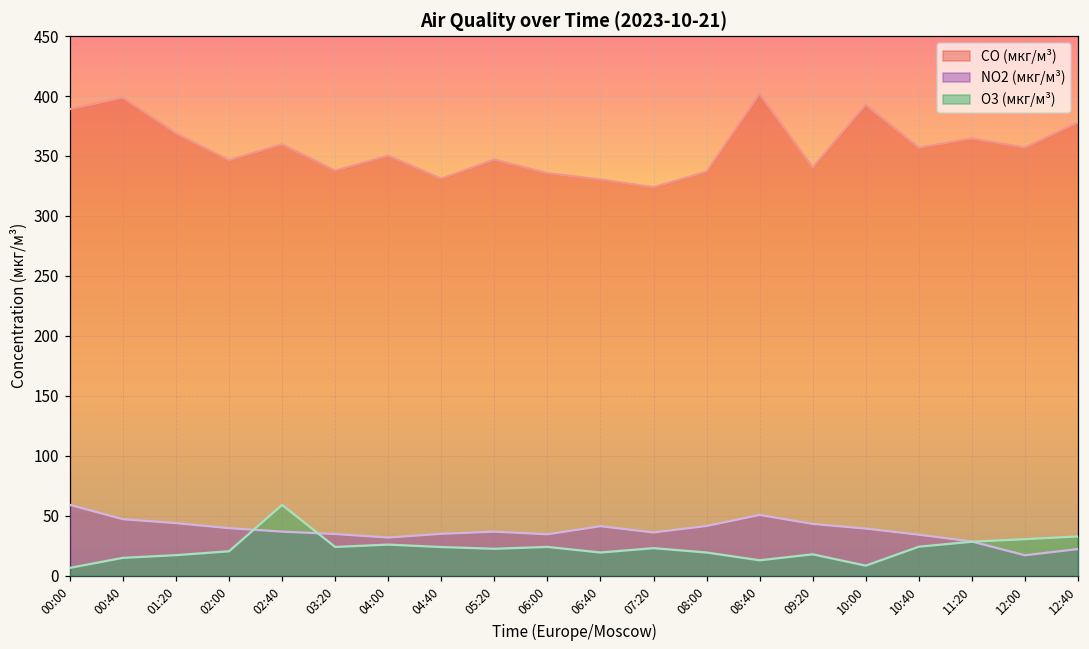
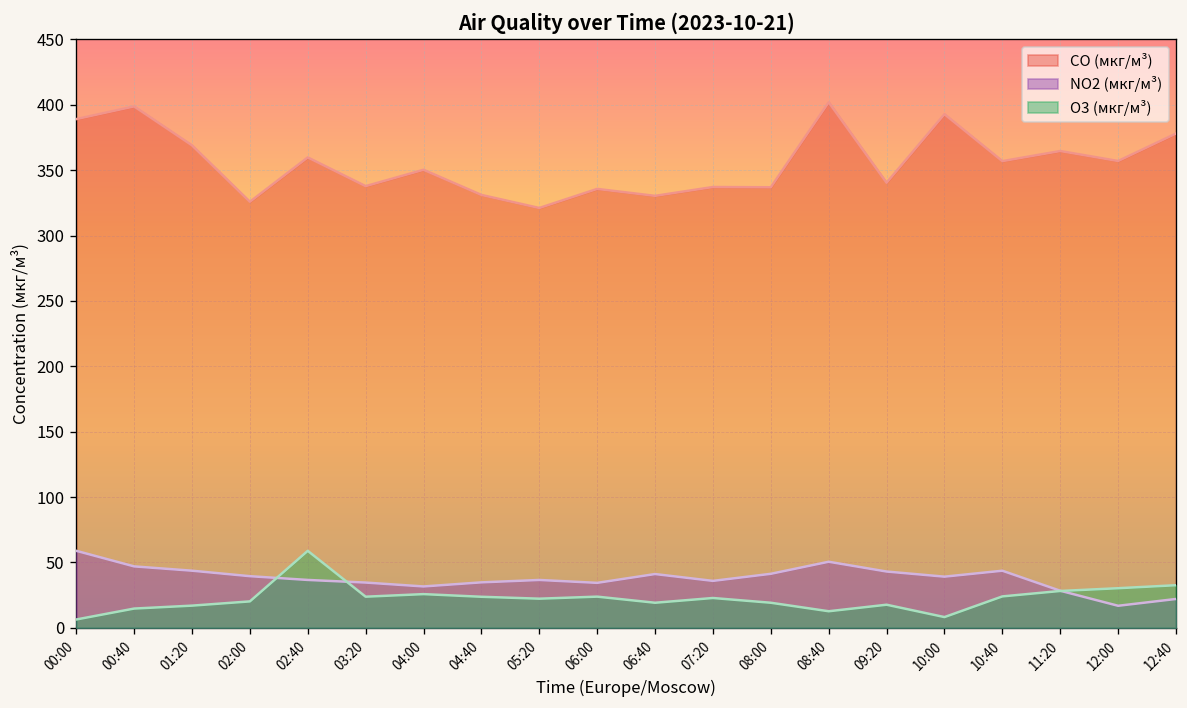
CO (мкг/м³), 02:00: 347 -> 326
CO (мкг/м³), 05:20: 347 -> 321
CO (мкг/м³), 07:20: 324 -> 337
NO2 (мкг/м³), 10:40: 34 -> 44
